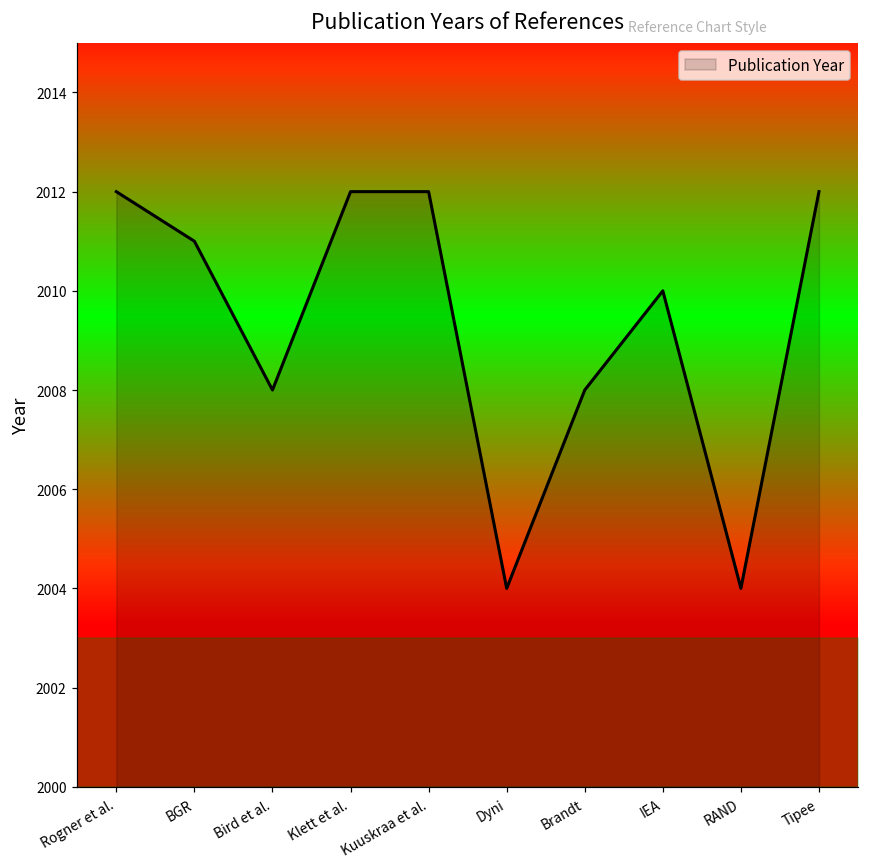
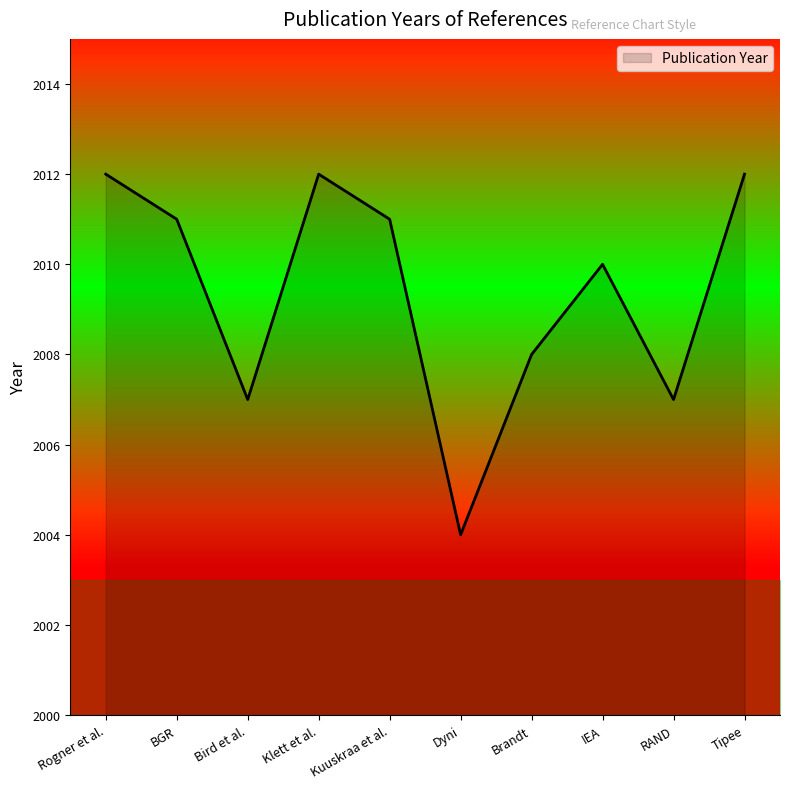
Publication Year, Bird et al.: 2008 -> 2007
Publication Year, Kuuskraa et al.: 2012 -> 2011
Publication Year, RAND: 2004 -> 2007
